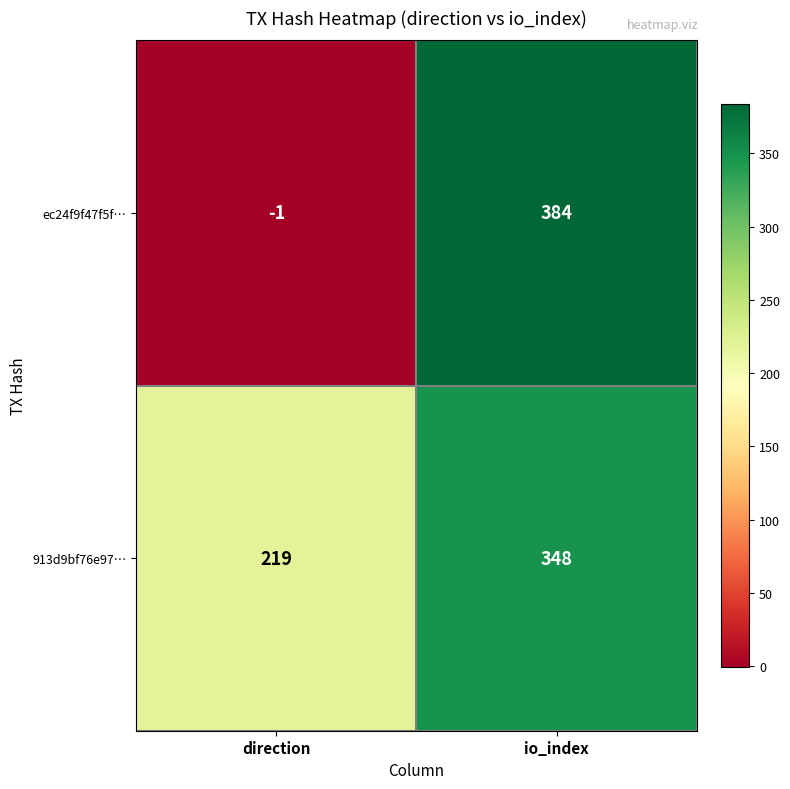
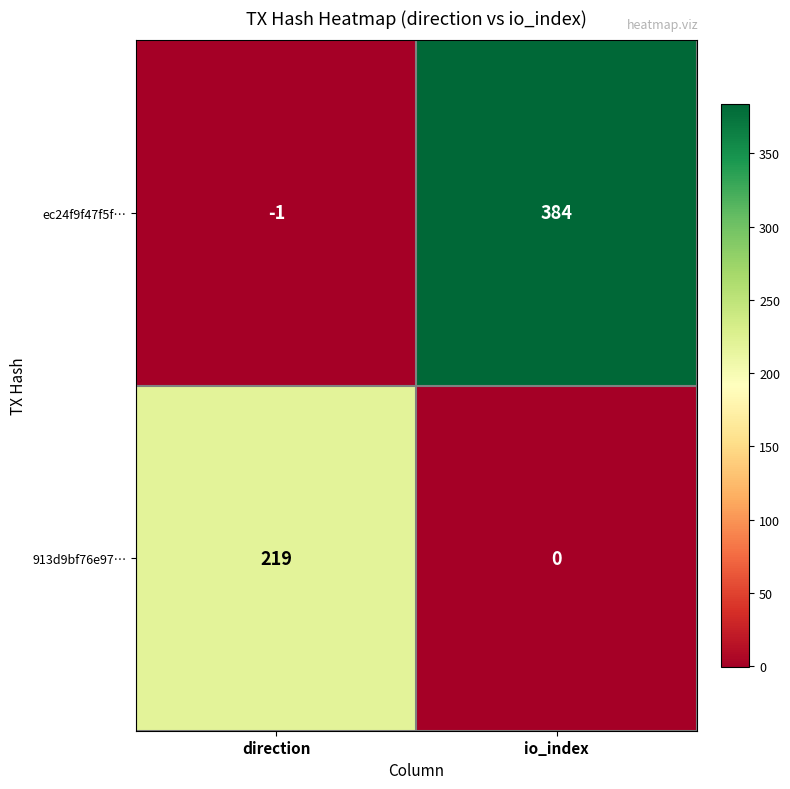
913d9bf76e97…, io_index: 348 -> 0
